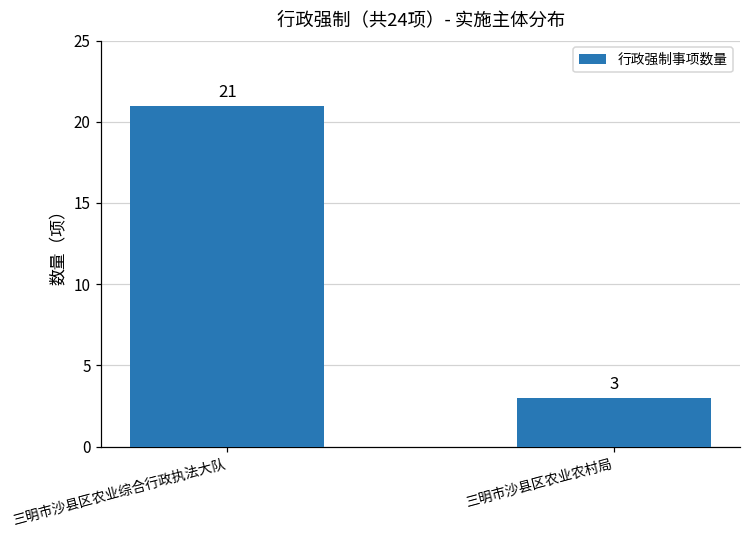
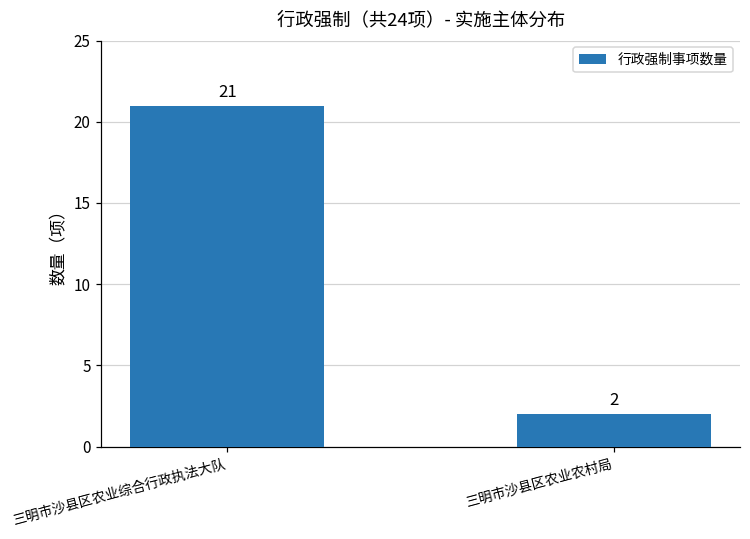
三明市沙县区农业农村局: 3 -> 2
